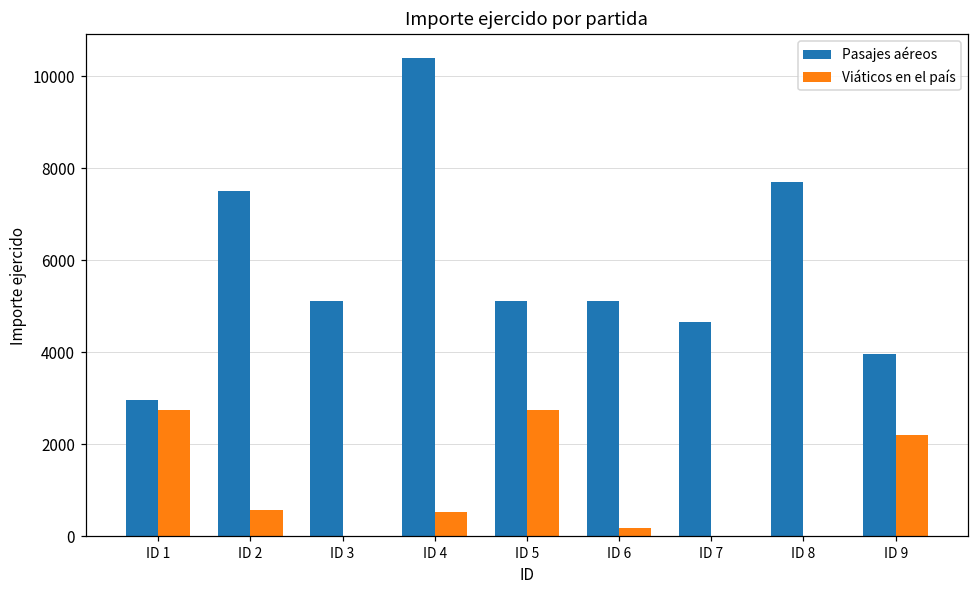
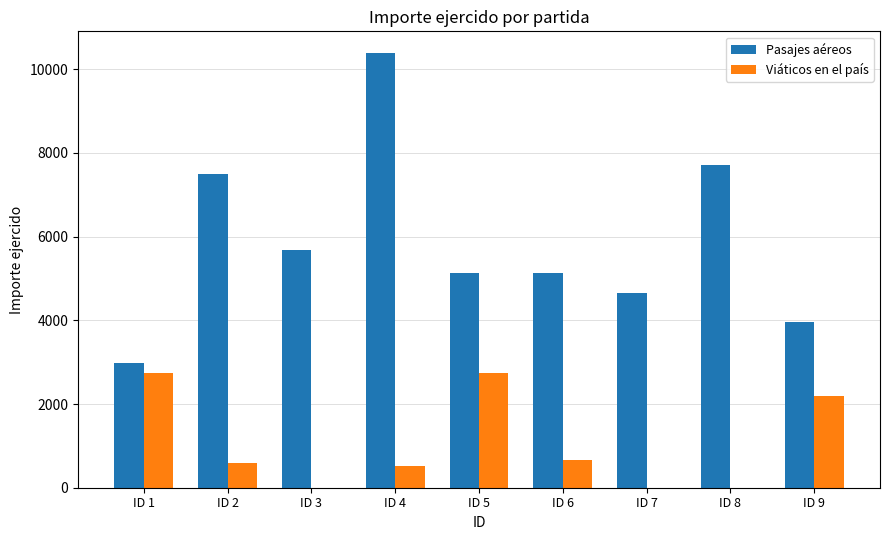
Pasajes aéreos, ID 3: 5100 -> 5700
Viáticos en el país, ID 6: 200 -> 700
